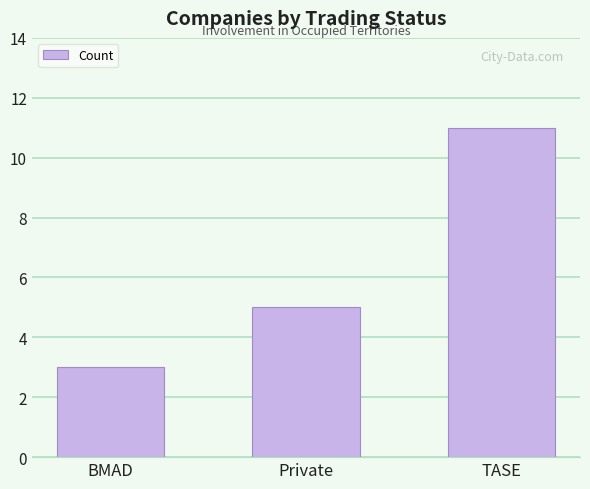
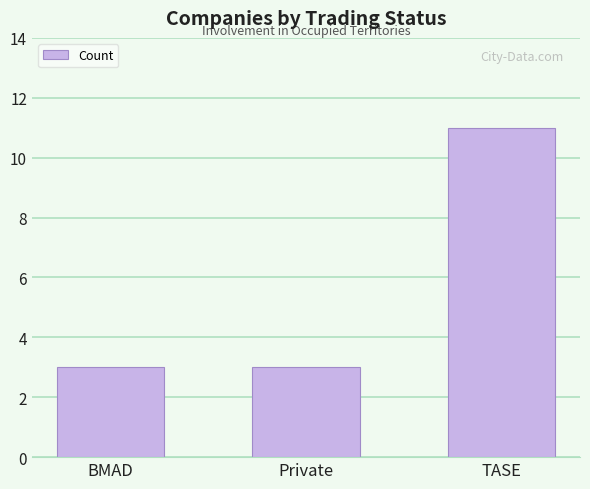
Private: 5 -> 3
